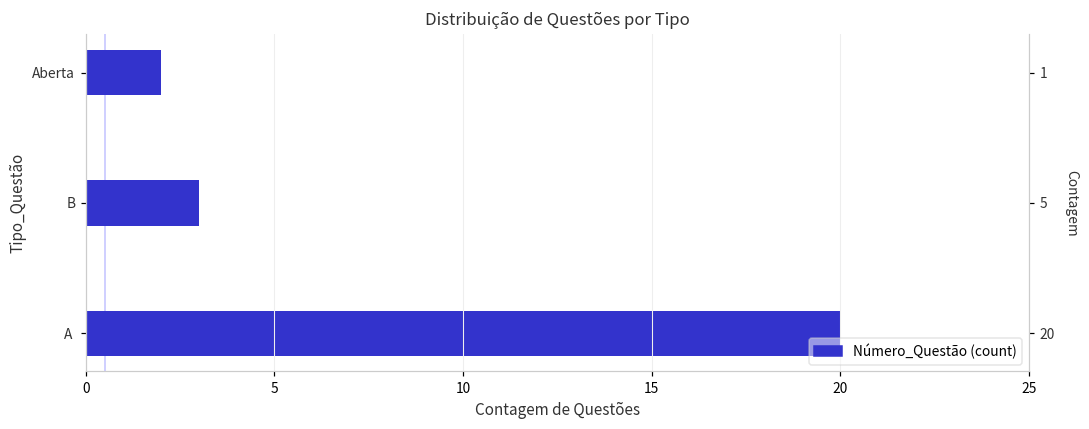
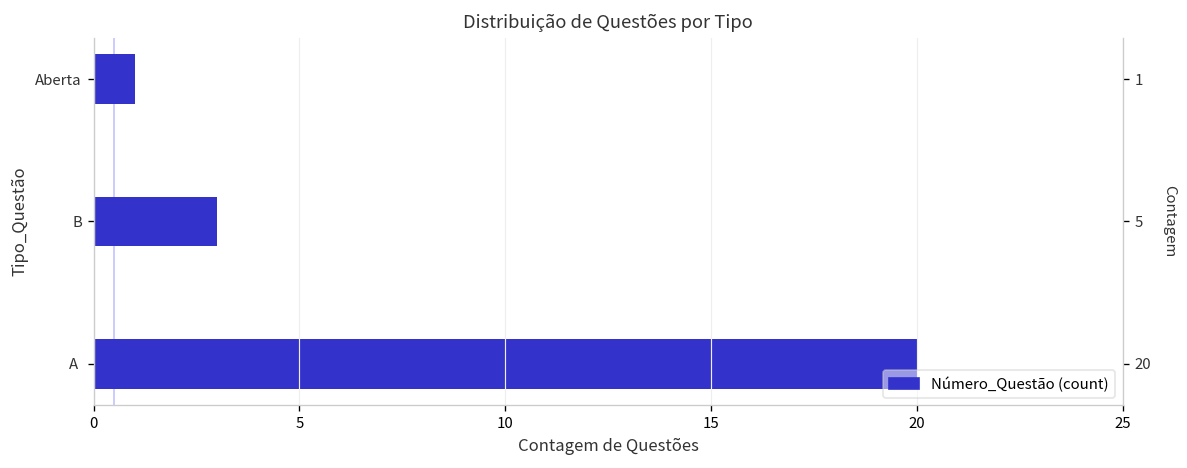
Aberta: 2 -> 1
